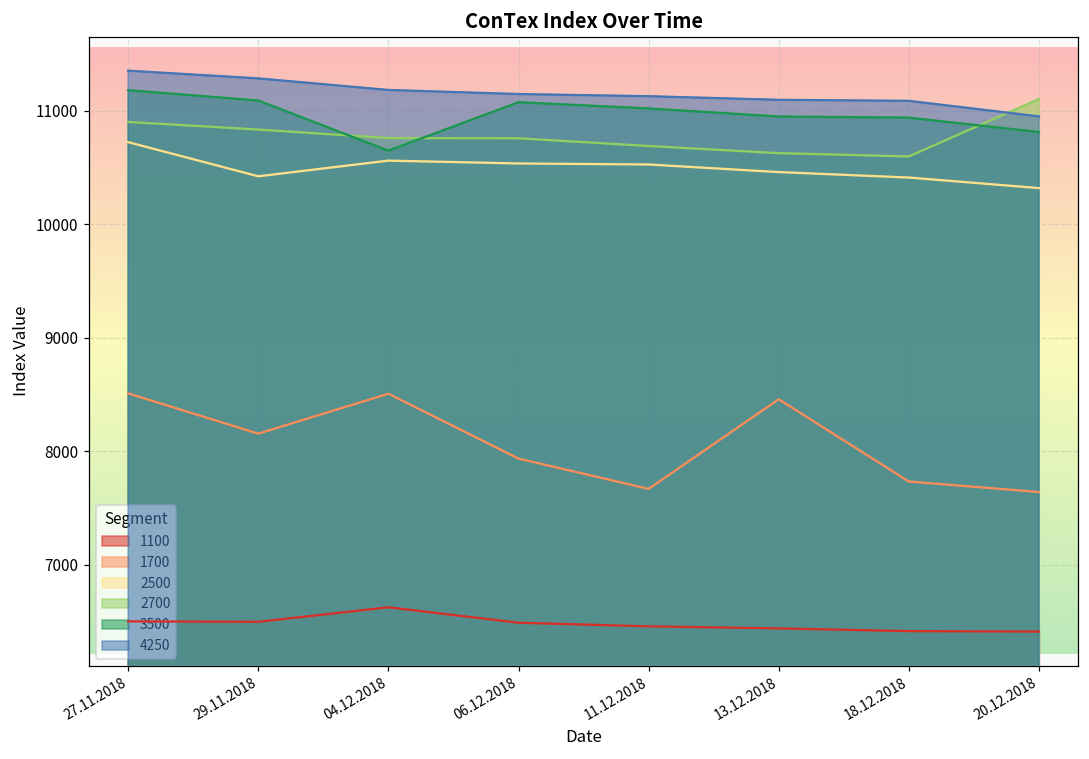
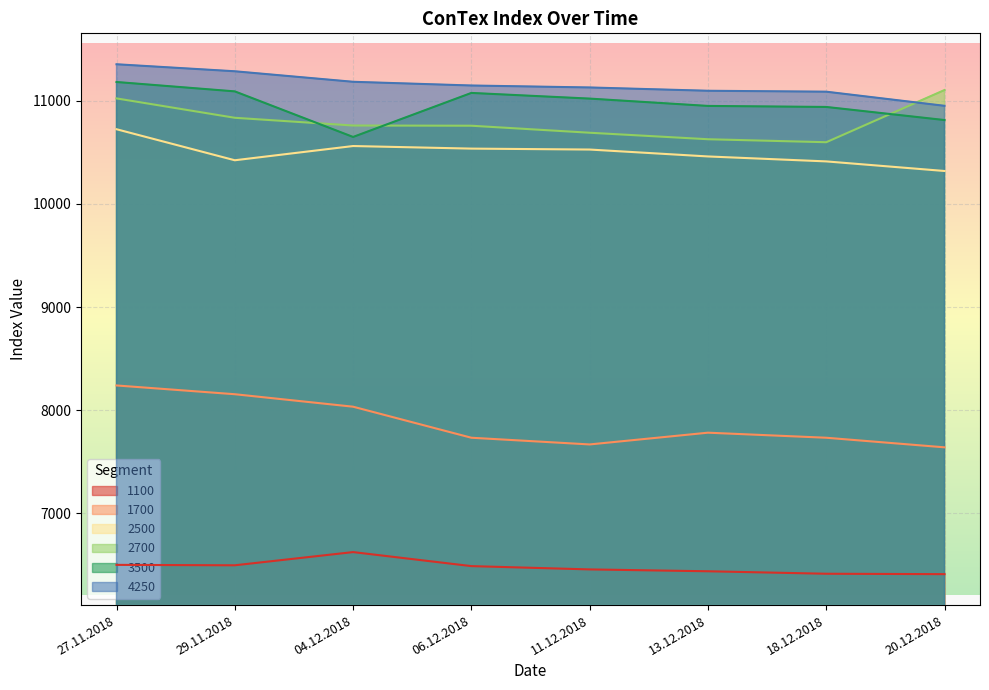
1700, 27.11.2018: 8510 -> 8240
2700, 27.11.2018: 10900 -> 11020
1700, 04.12.2018: 8510 -> 8030
1700, 06.12.2018: 7940 -> 7730
1700, 13.12.2018: 8460 -> 7780
